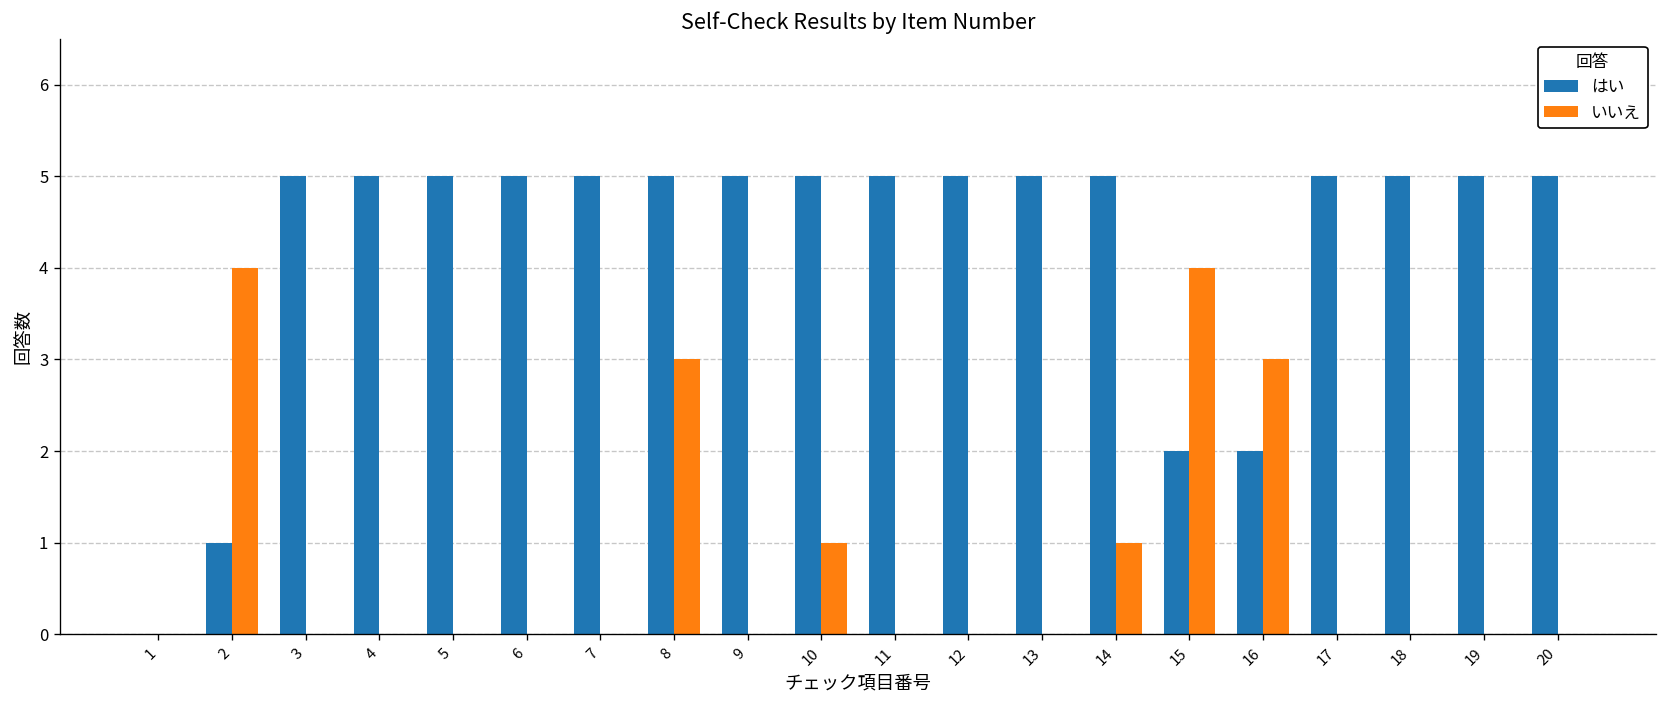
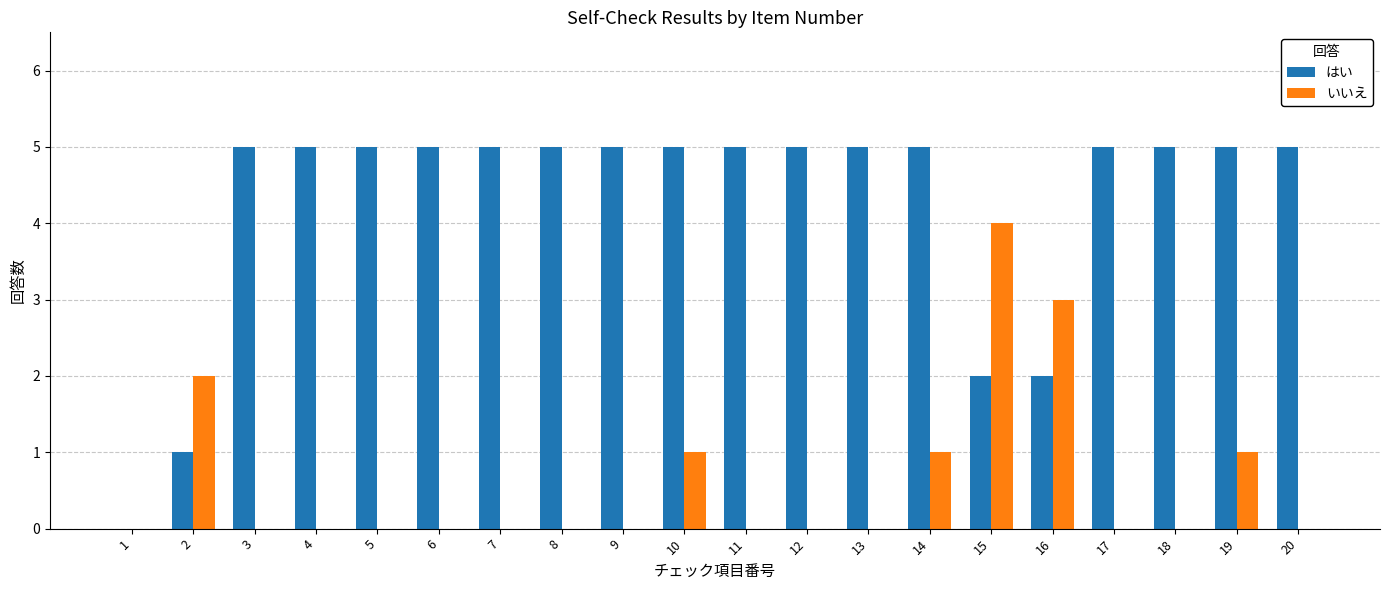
いいえ, 2: 4 -> 2
いいえ, 8: 3 -> 0
いいえ, 19: 0 -> 1
